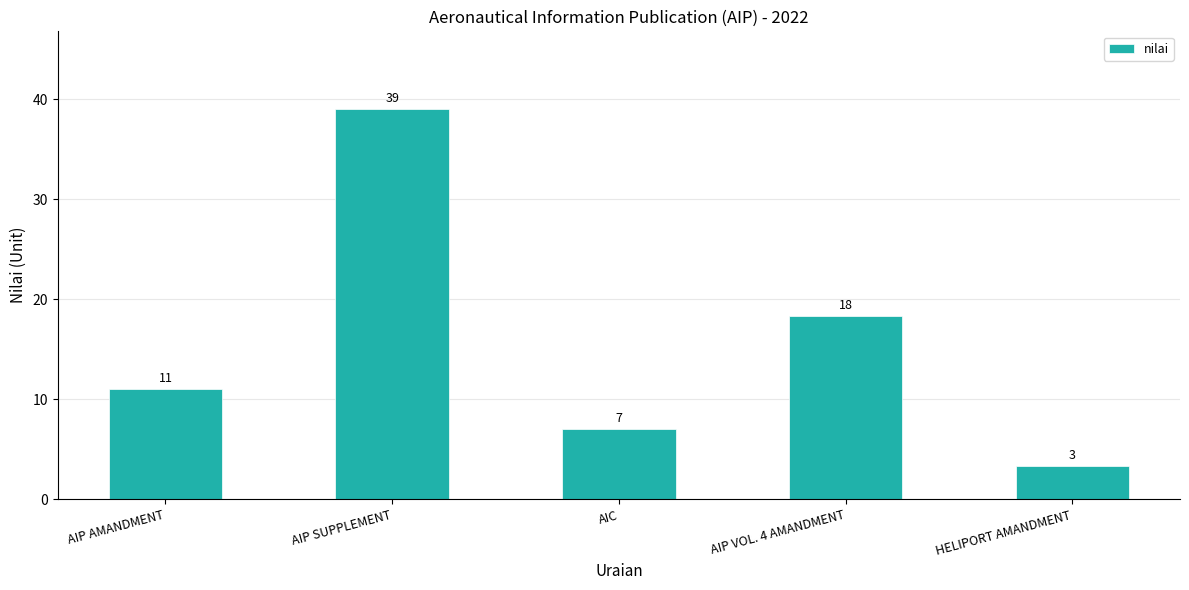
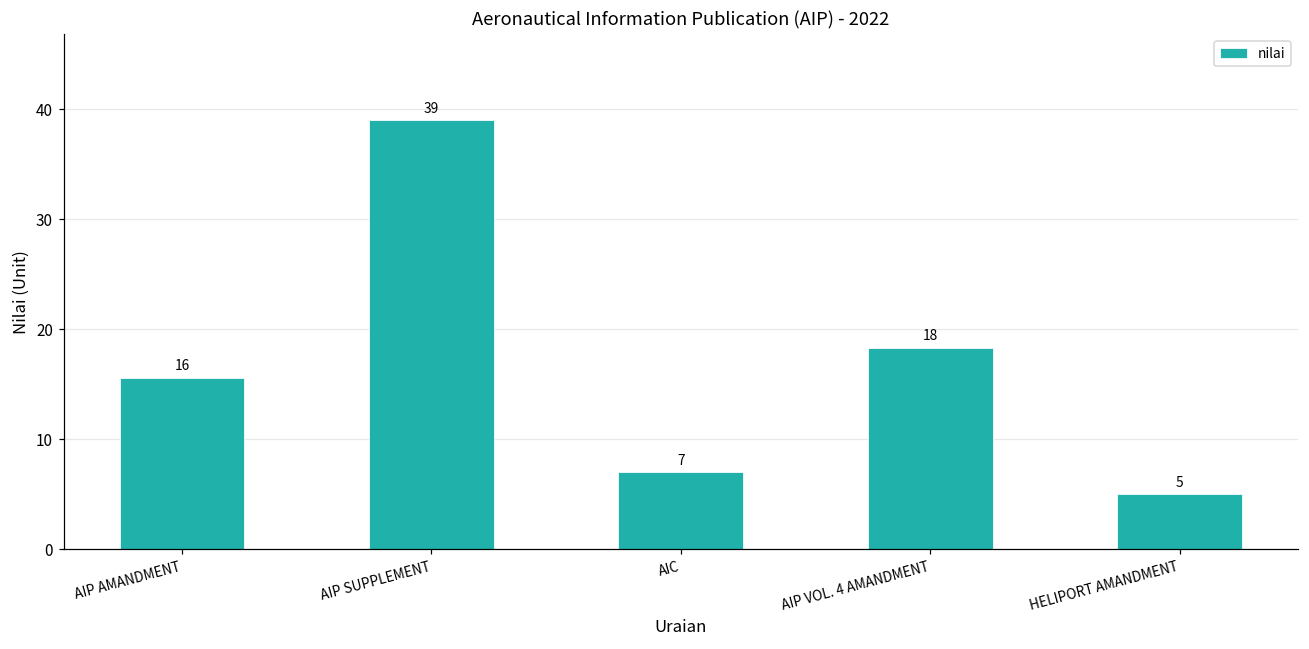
AIP AMANDMENT: 11 -> 16
HELIPORT AMANDMENT: 3 -> 5
